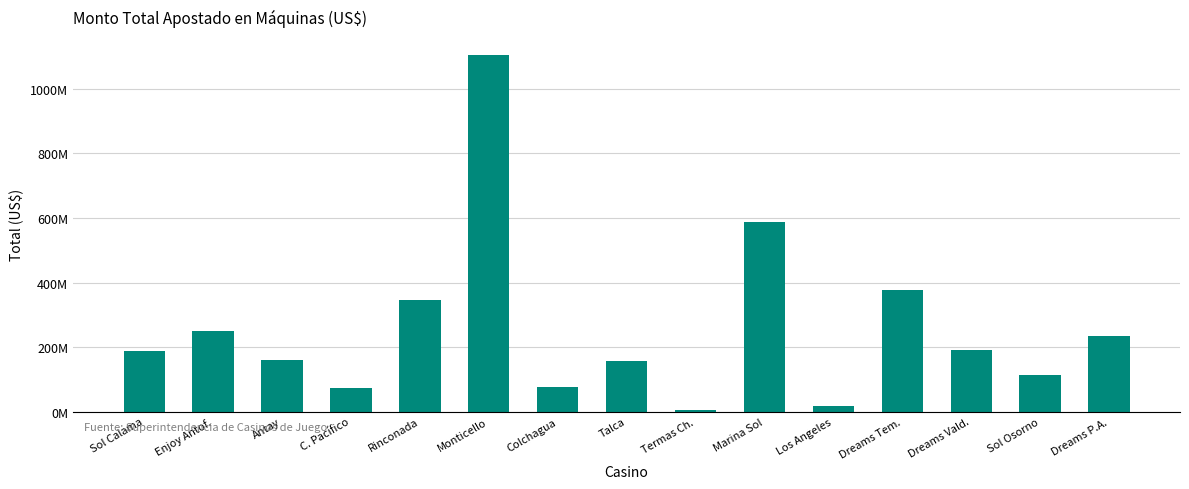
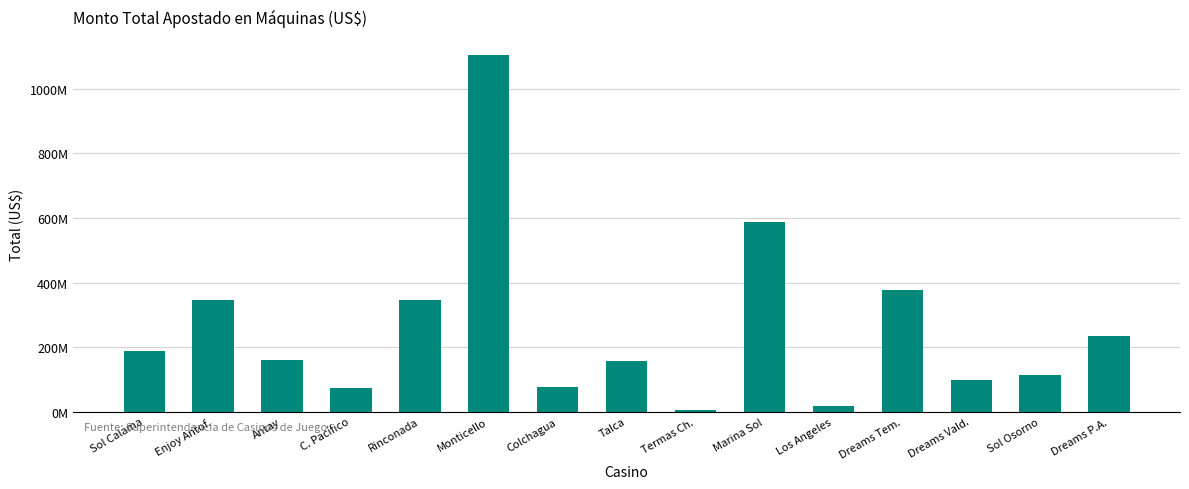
Enjoy Antof.: 250000000 -> 340000000
Dreams Vald.: 190000000 -> 100000000
